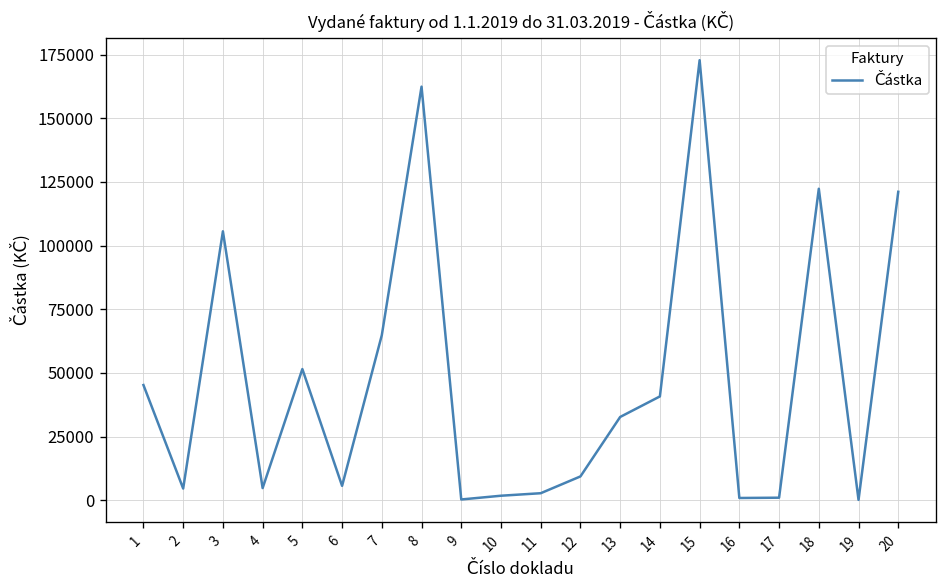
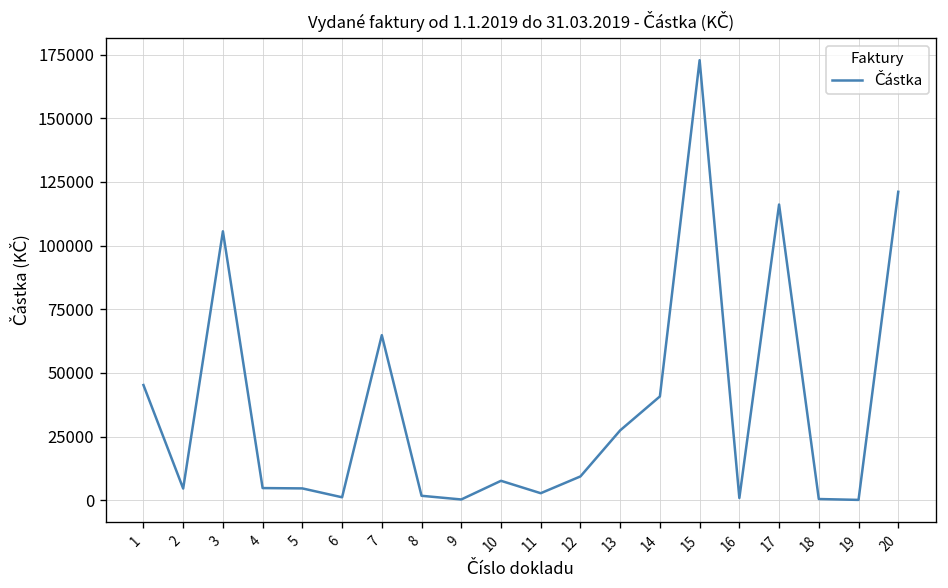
5: 52000 -> 5000
6: 6000 -> 1000
8: 162000 -> 2000
10: 2000 -> 8000
13: 33000 -> 27000
17: 1000 -> 116000
18: 122000 -> 0
